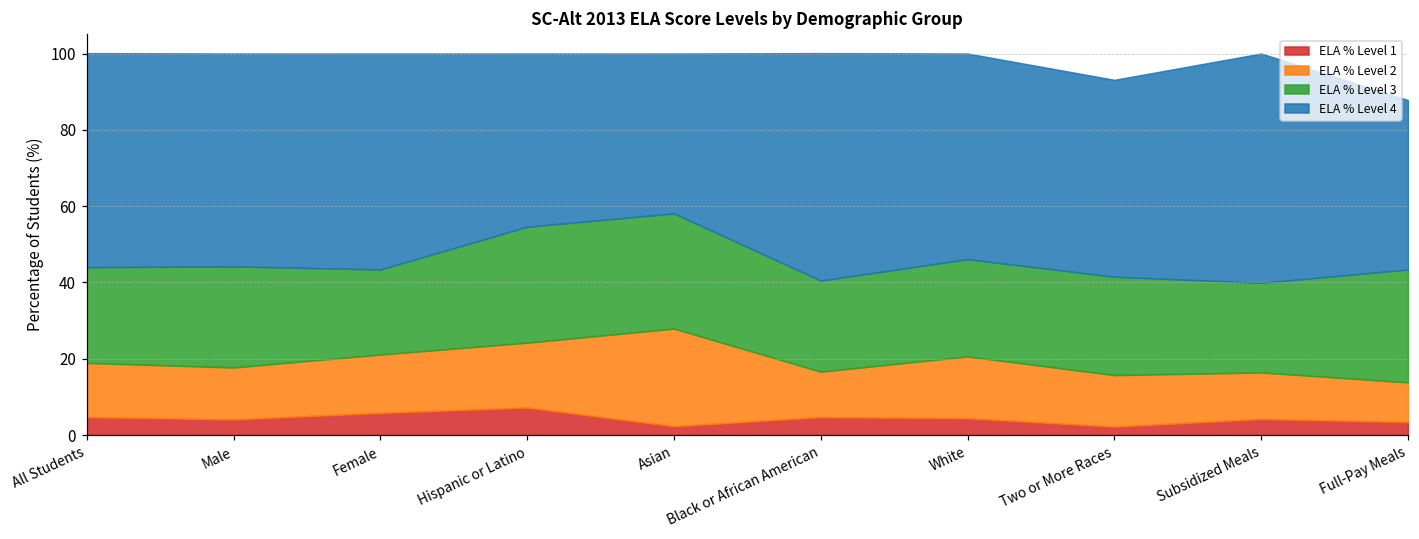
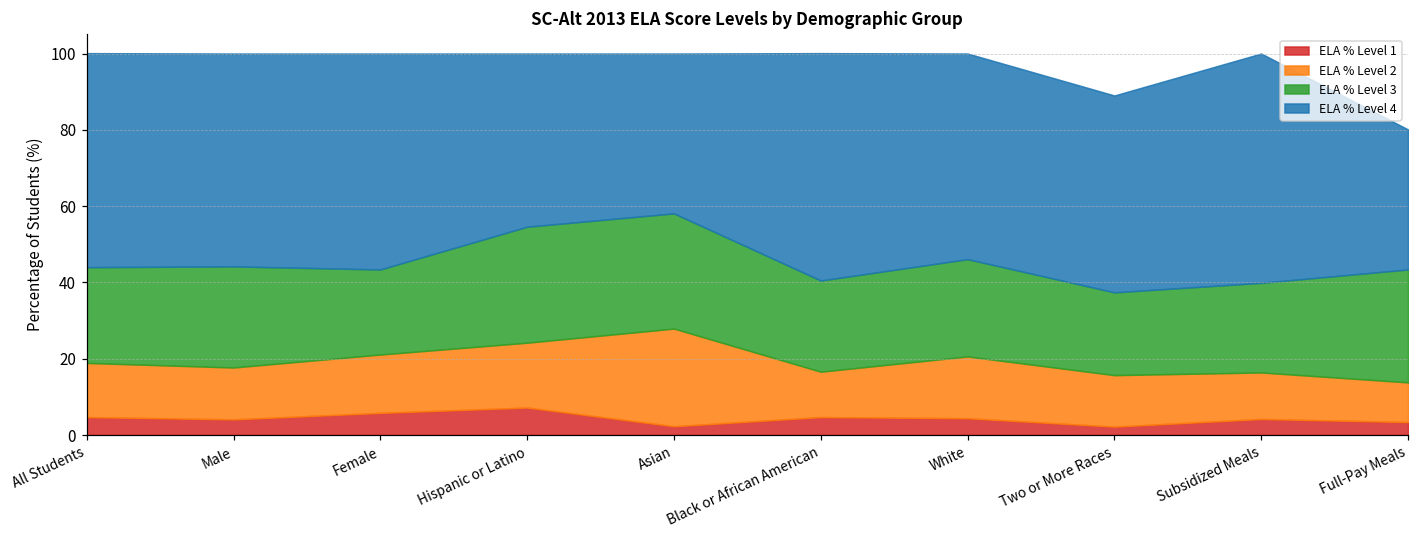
ELA % Level 3, Two or More Races: 26 -> 22
ELA % Level 4, Full-Pay Meals: 44 -> 37
